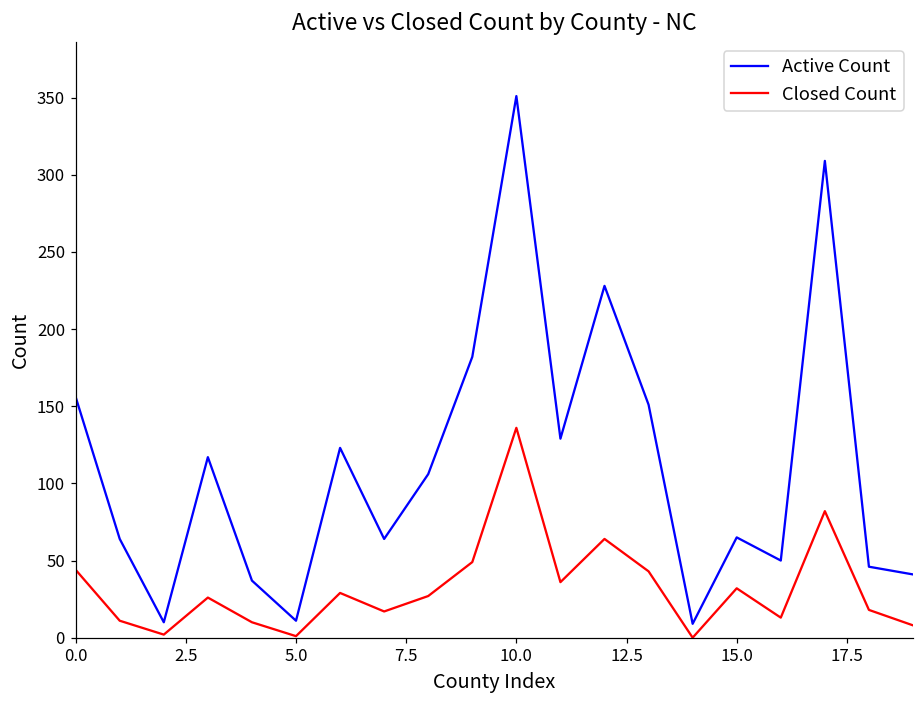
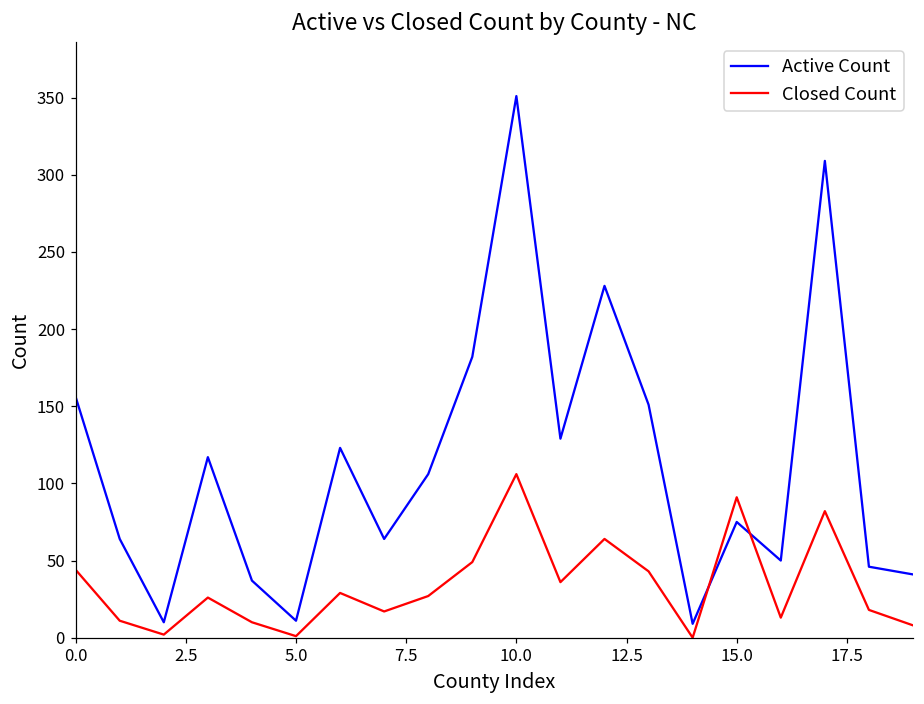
Closed Count, 10.0: 136 -> 106
Active Count, 15.0: 65 -> 75
Closed Count, 15.0: 32 -> 91
